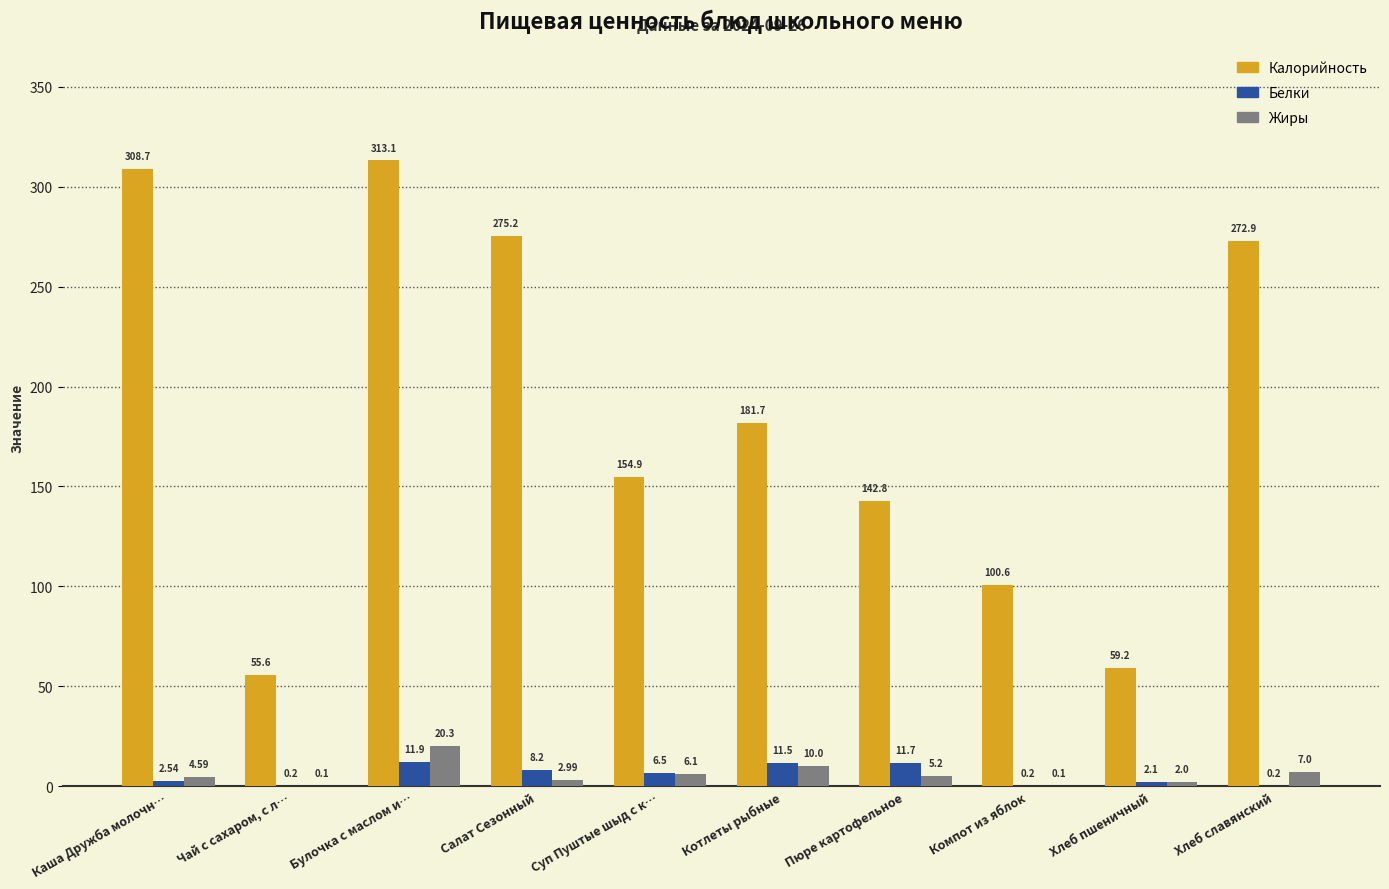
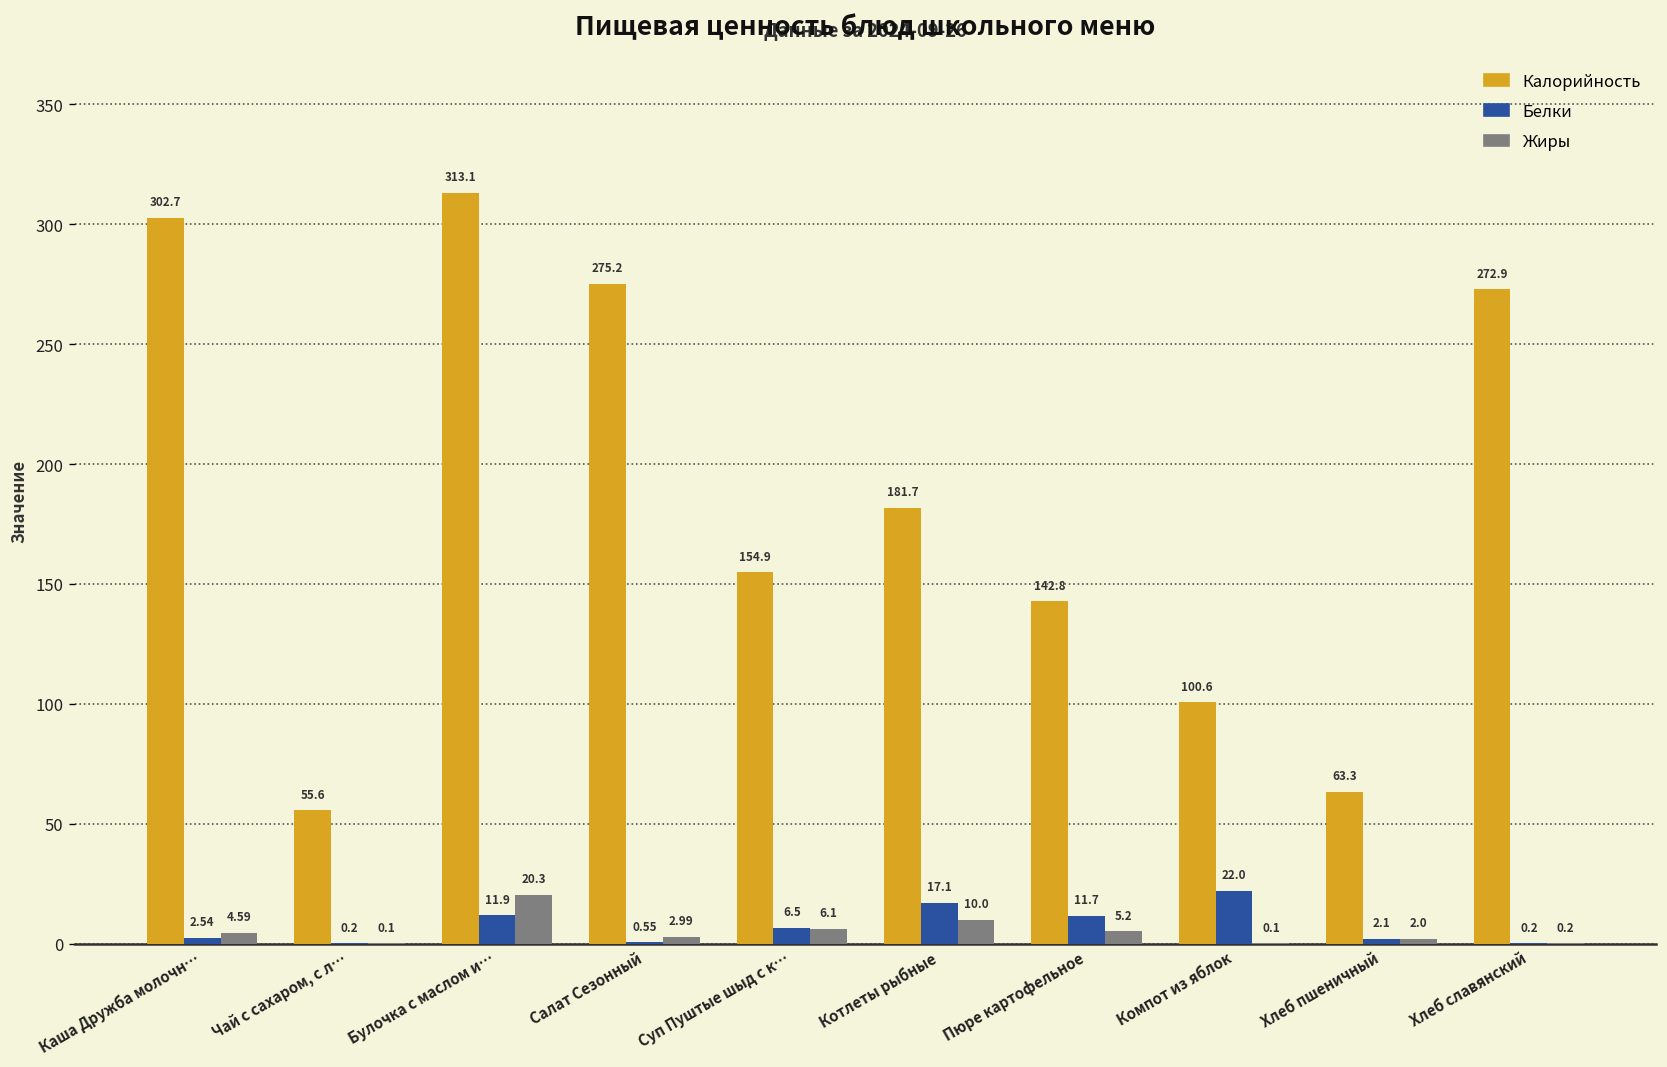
Калорийность, Каша Дружба молочн…: 308.7 -> 302.7
Белки, Салат Сезонный: 8.2 -> 0.55
Белки, Котлеты рыбные: 11.5 -> 17.1
Белки, Компот из яблок: 0.2 -> 22.0
Калорийность, Хлеб пшеничный: 59.2 -> 63.3
Жиры, Хлеб славянский: 7.0 -> 0.2
